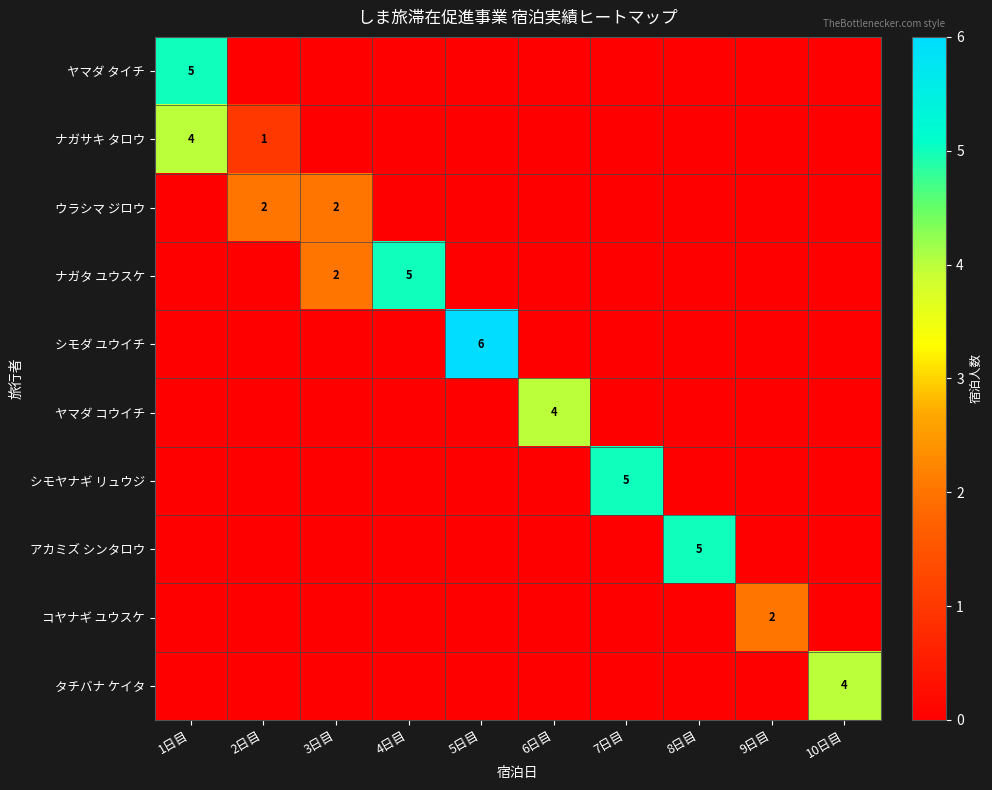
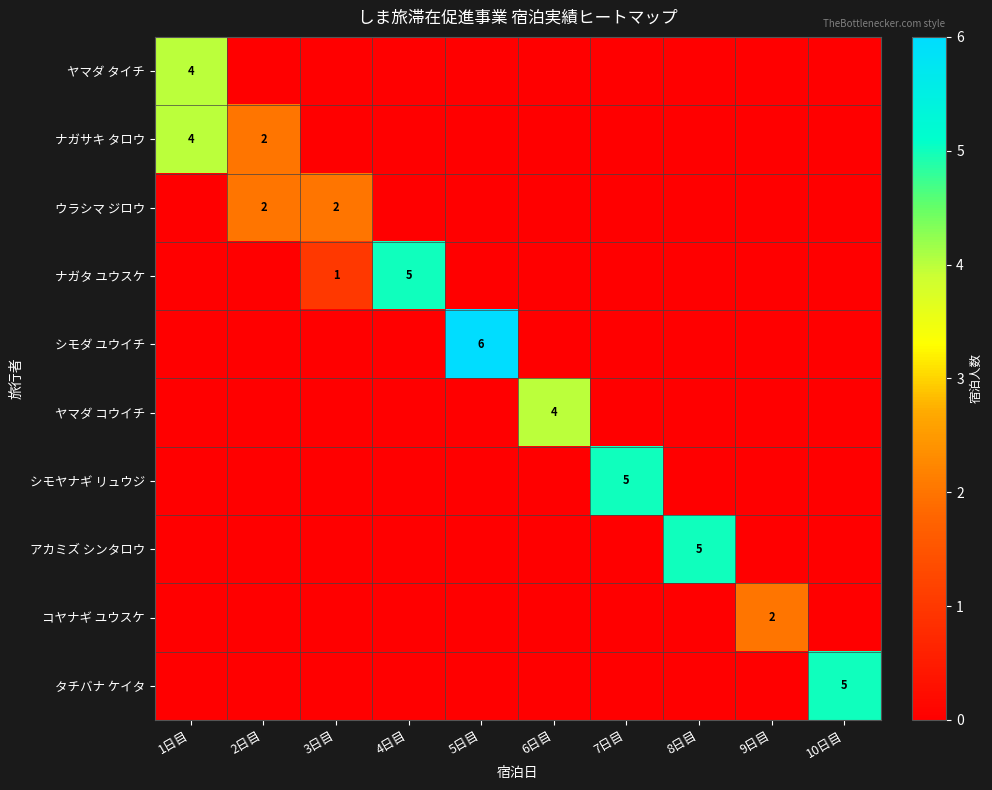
ヤマダ タイチ, 1日目: 5 -> 4
ナガサキ タロウ, 2日目: 1 -> 2
ナガタ ユウスケ, 3日目: 2 -> 1
タチバナ ケイタ, 10日目: 4 -> 5
